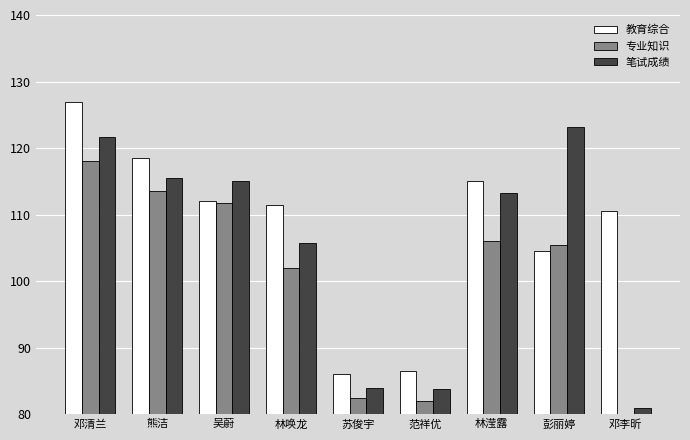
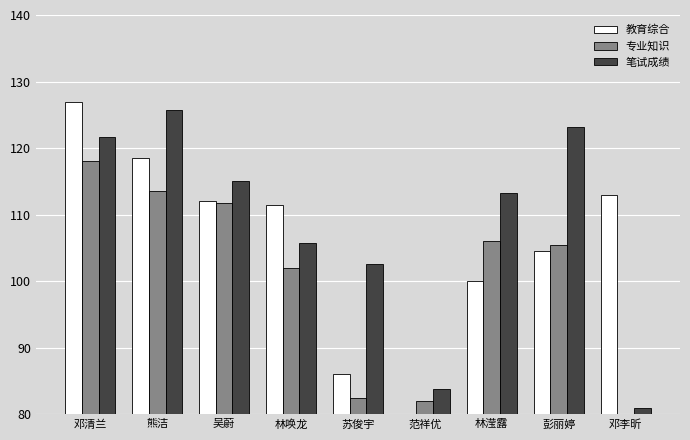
笔试成绩, 熊洁: 116 -> 126
笔试成绩, 苏俊宇: 84 -> 103
教育综合, 范祥优: 87 -> 80
教育综合, 林滢露: 115 -> 100
教育综合, 邓李昕: 111 -> 113
